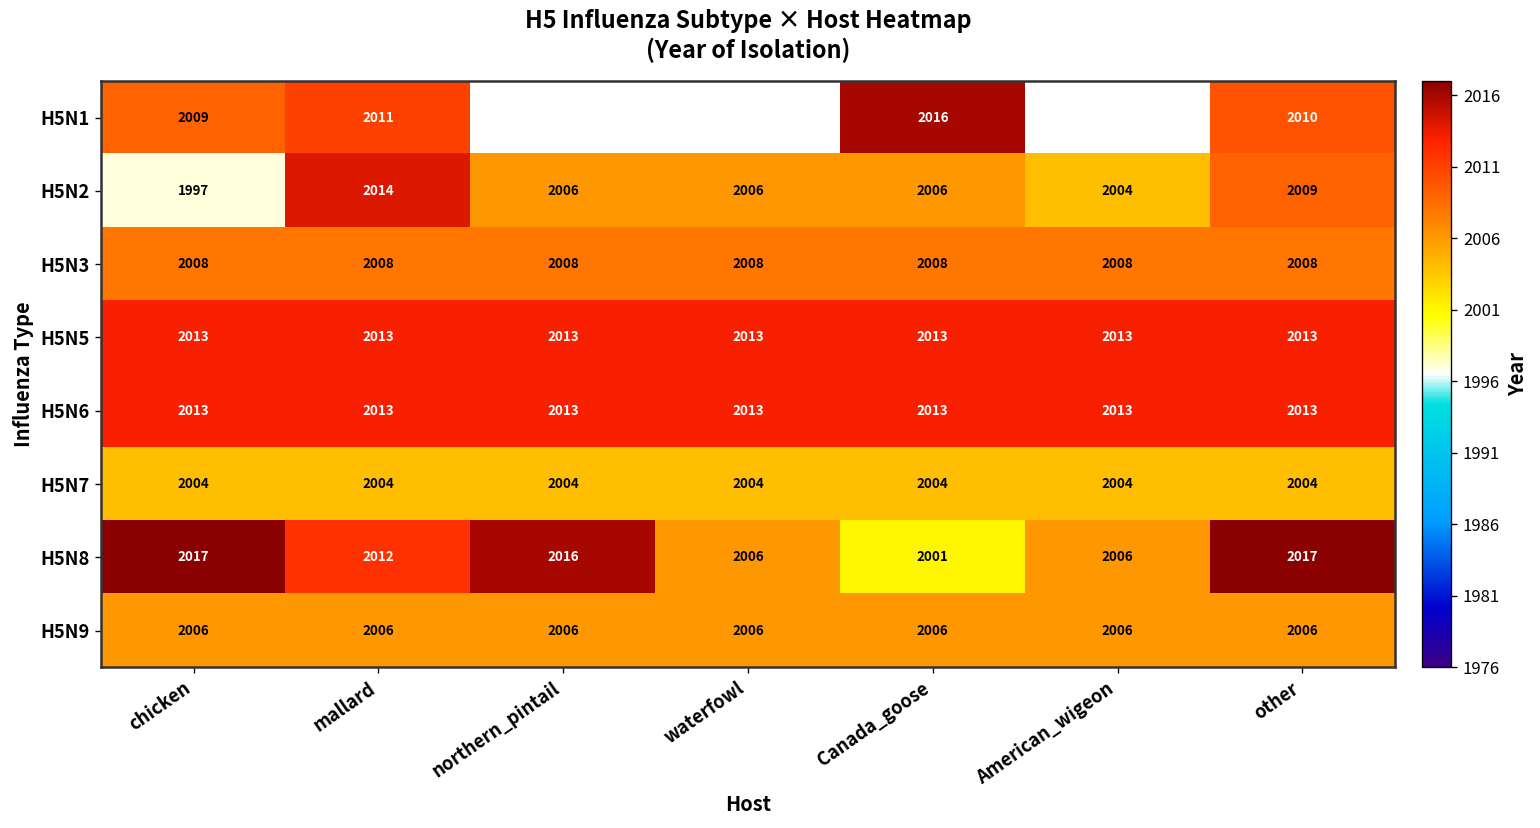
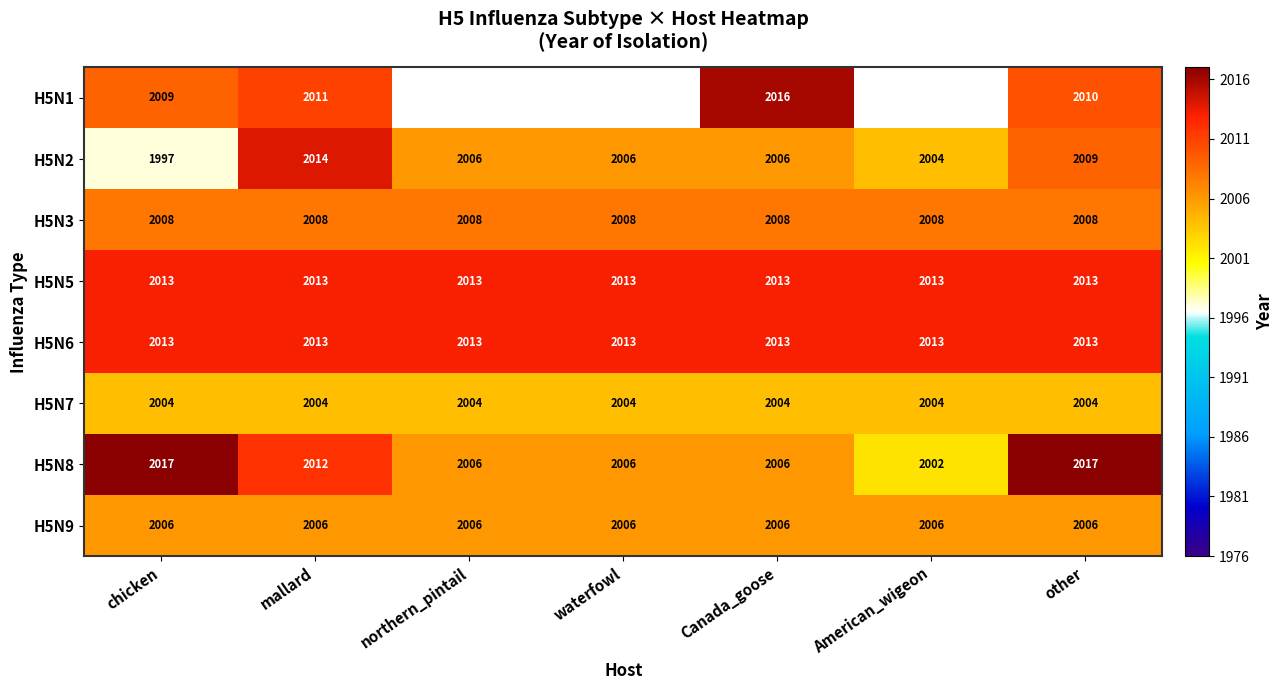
H5N8, northern_pintail: 2016 -> 2006
H5N8, Canada_goose: 2001 -> 2006
H5N8, American_wigeon: 2006 -> 2002
